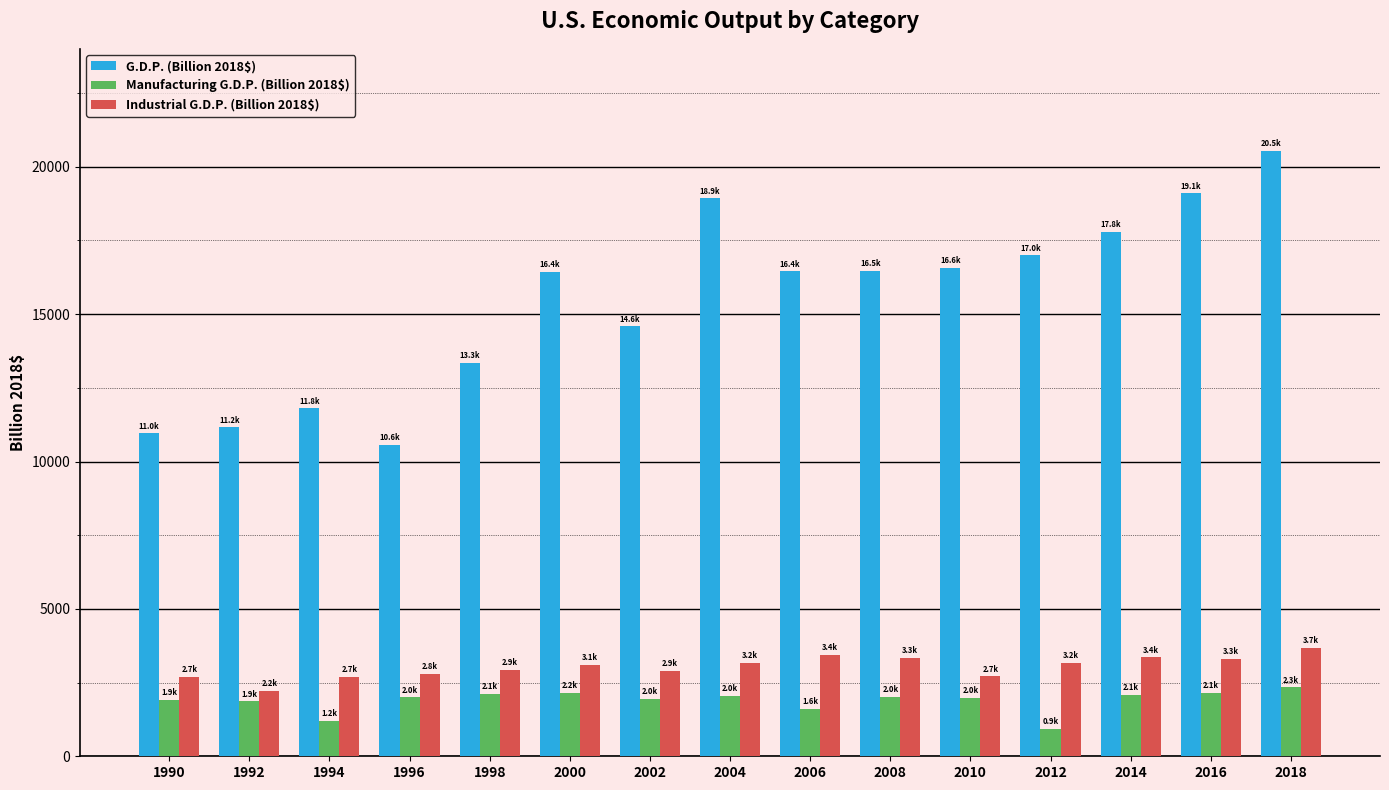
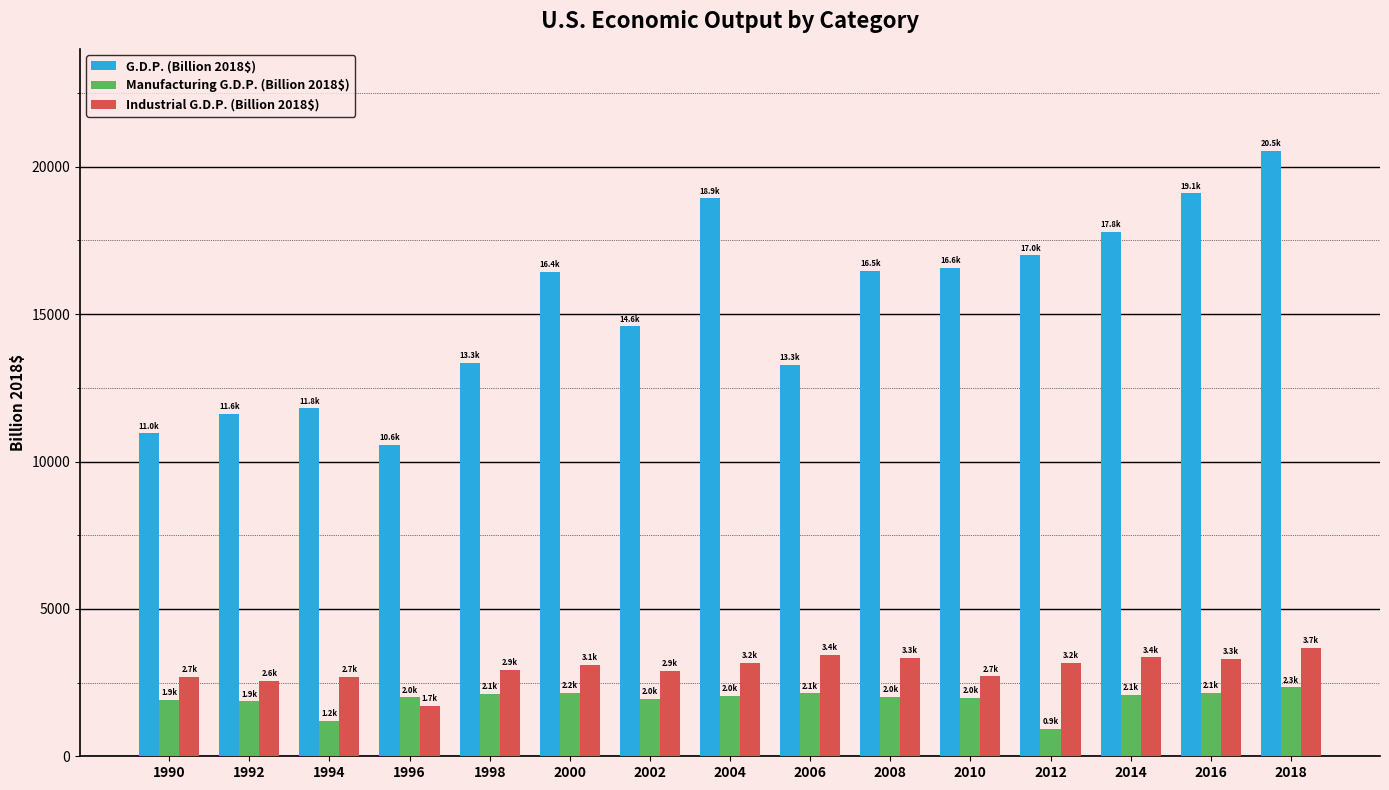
G.D.P. (Billion 2018$), 1992: 11.2k -> 11.6k
Industrial G.D.P. (Billion 2018$), 1992: 2.2k -> 2.6k
Industrial G.D.P. (Billion 2018$), 1996: 2.8k -> 1.7k
G.D.P. (Billion 2018$), 2006: 16.4k -> 13.3k
Manufacturing G.D.P. (Billion 2018$), 2006: 1.6k -> 2.1k
